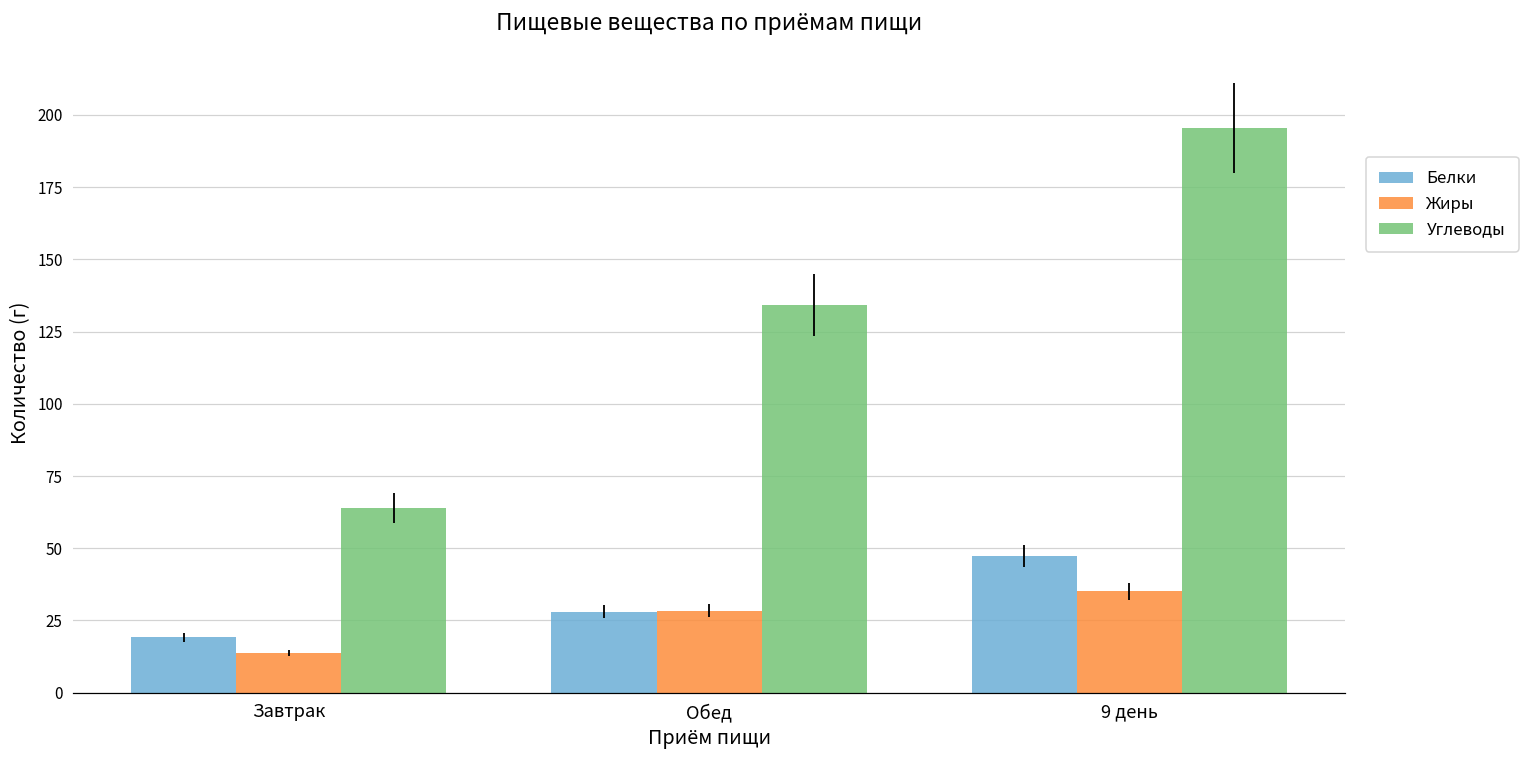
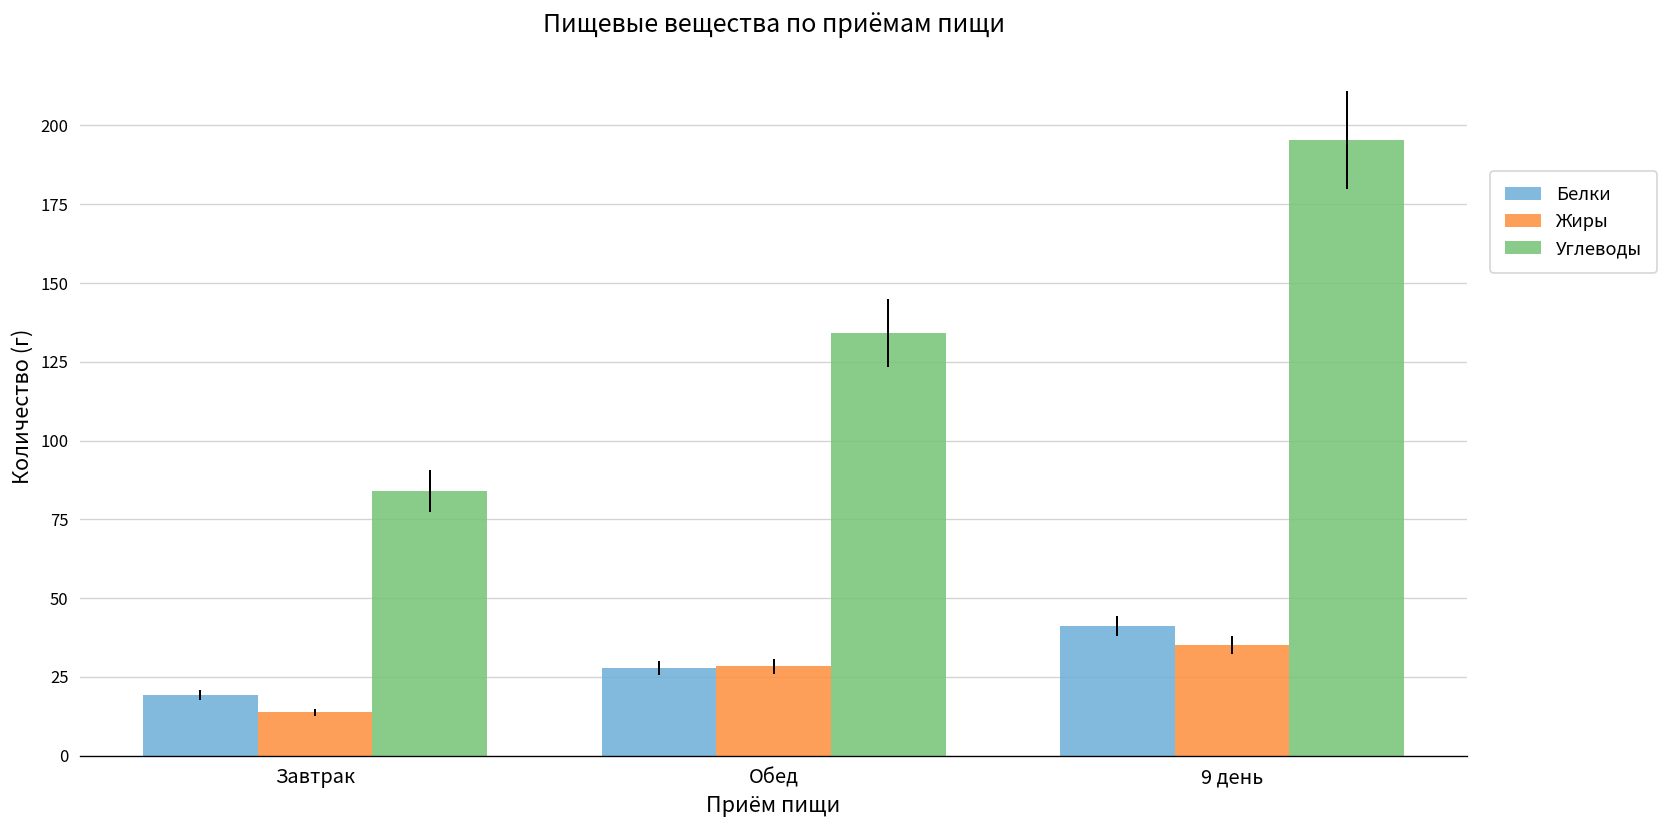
Углеводы, Завтрак: 64 -> 84
Белки, 9 день: 47 -> 41
